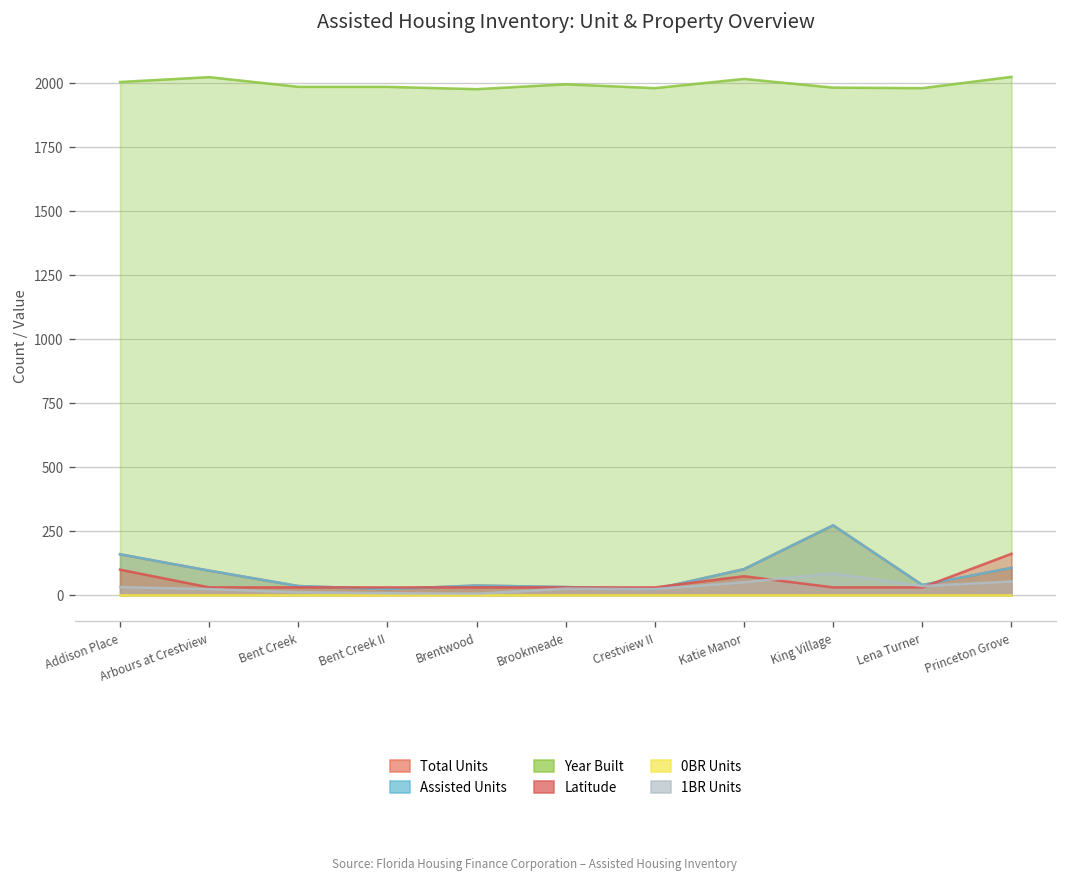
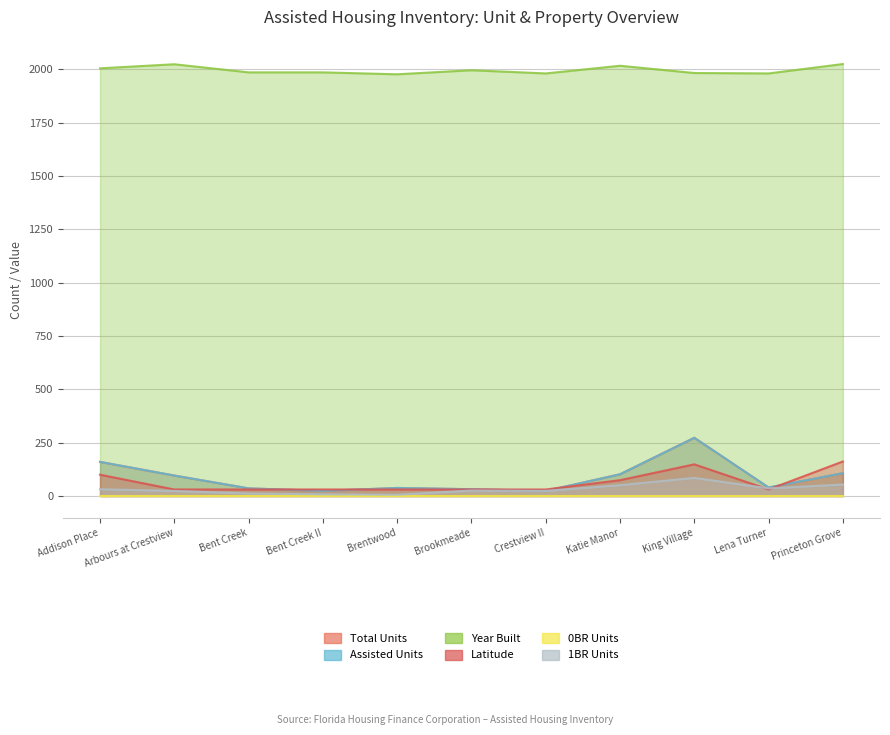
Latitude, King Village: 30 -> 150
